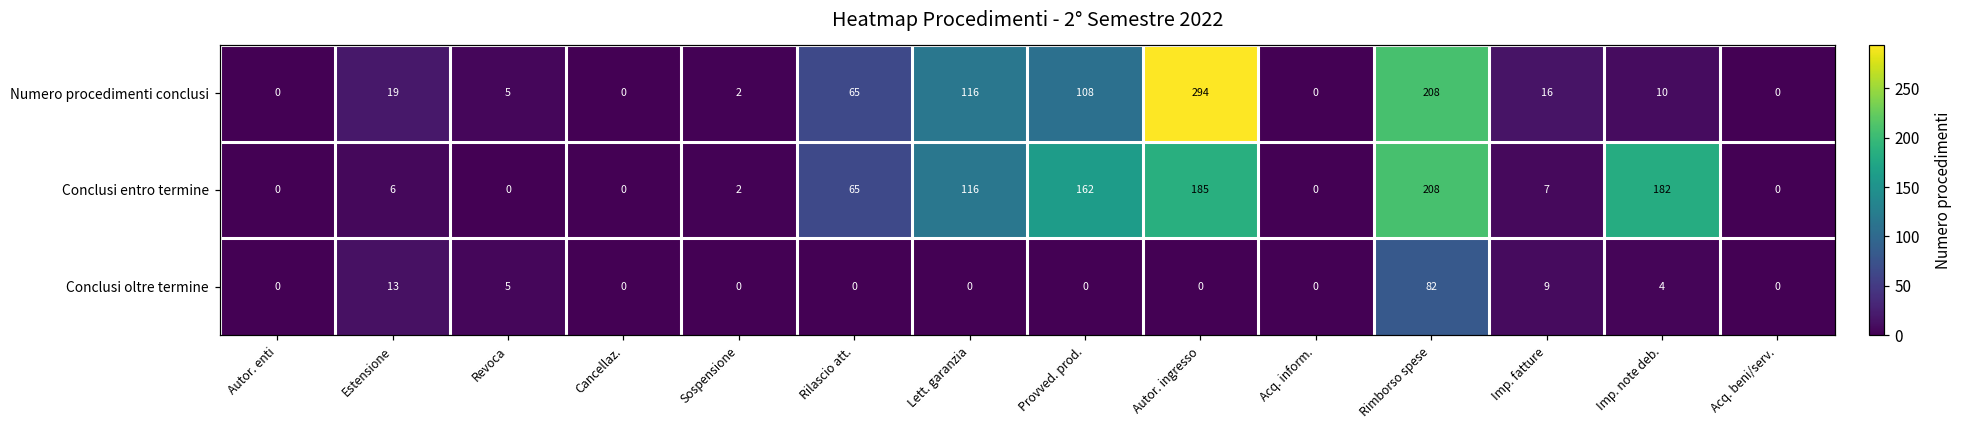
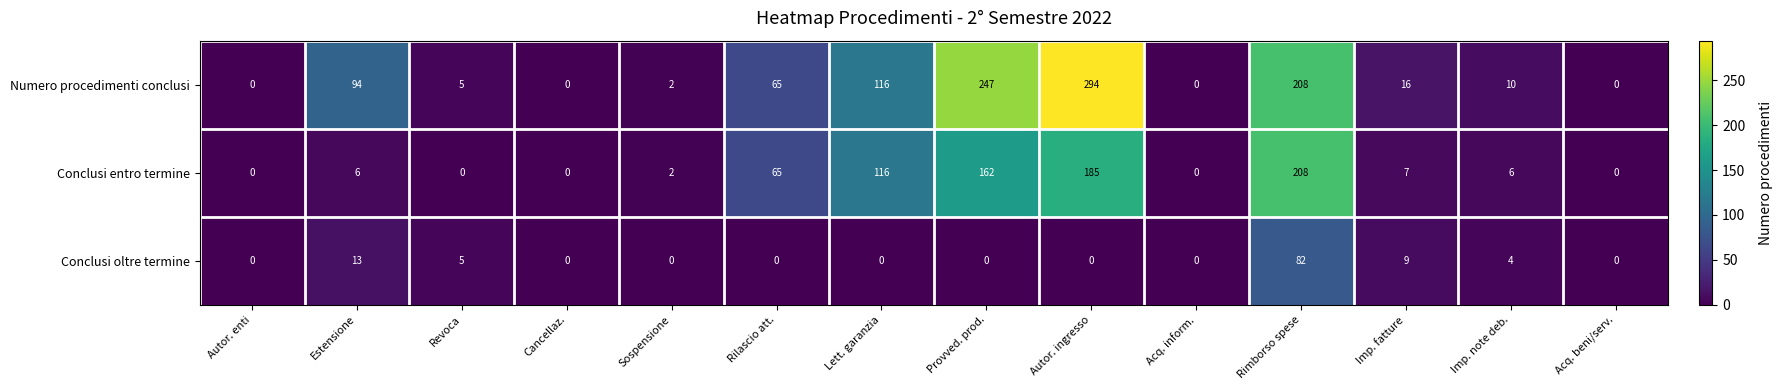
Numero procedimenti conclusi, Estensione: 19 -> 94
Numero procedimenti conclusi, Provved. prod.: 108 -> 247
Conclusi entro termine, Imp. note deb.: 182 -> 6
